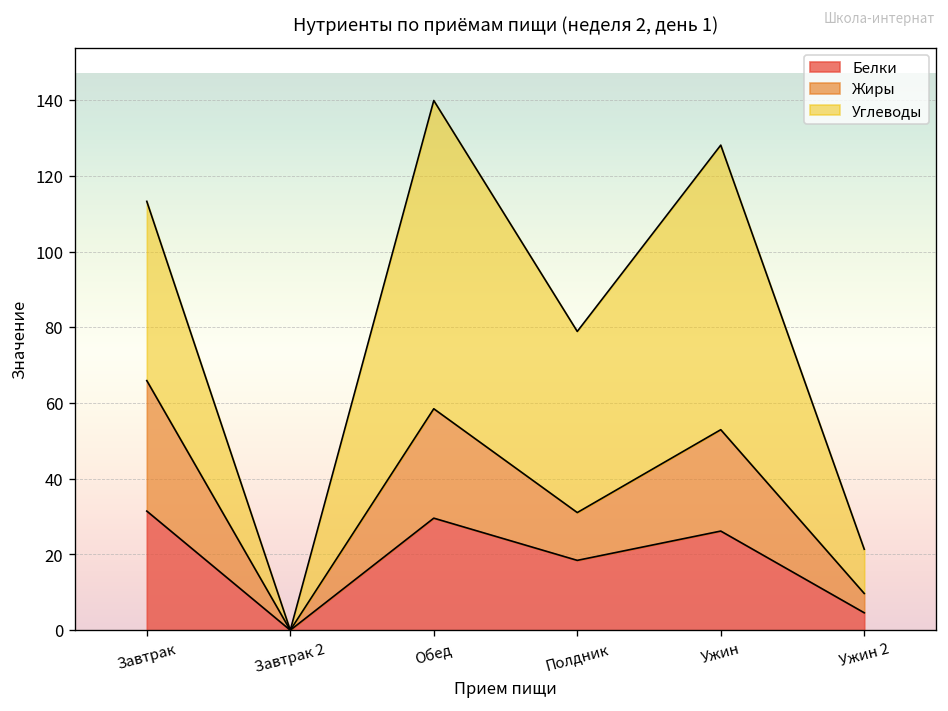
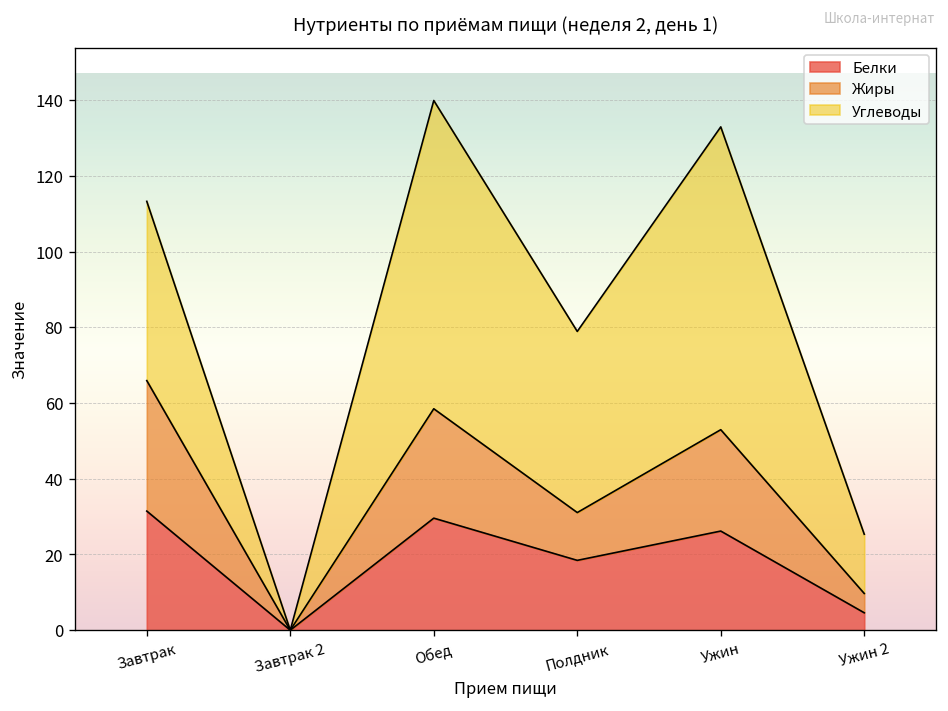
Углеводы, Ужин: 75 -> 80
Углеводы, Ужин 2: 12 -> 16
